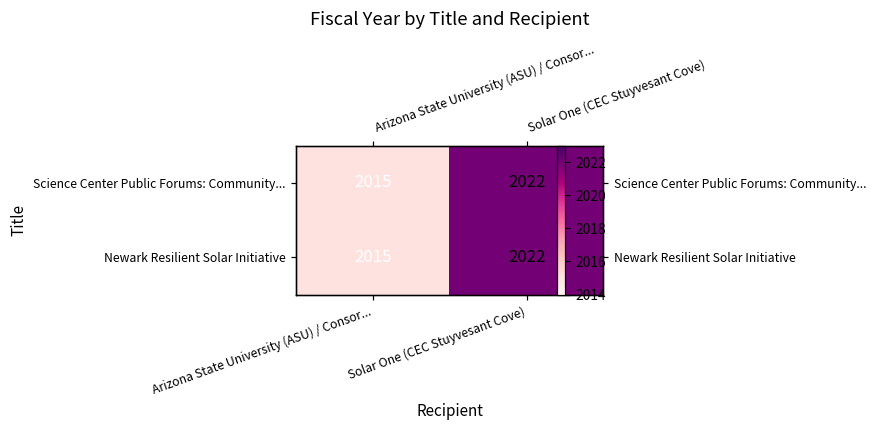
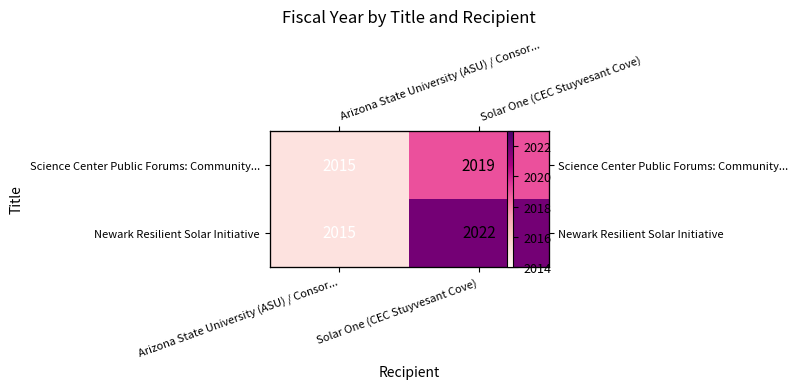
Science Center Public Forums: Community..., Solar One (CEC Stuyvesant Cove): 2022 -> 2019
